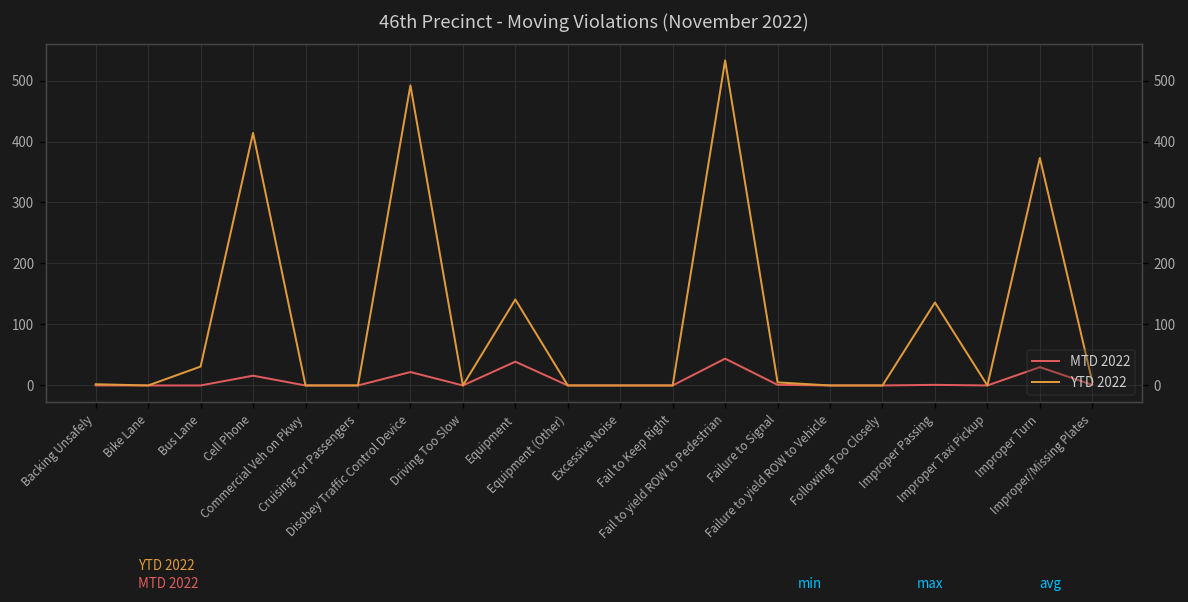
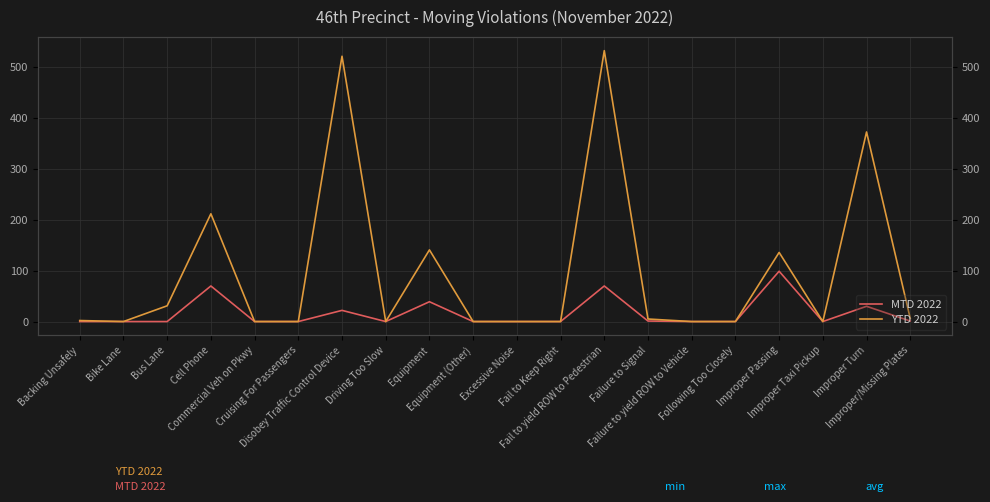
MTD 2022, Cell Phone: 20 -> 70
YTD 2022, Cell Phone: 410 -> 210
YTD 2022, Disobey Traffic Control Device: 490 -> 520
MTD 2022, Fail to yield ROW to Pedestrian: 40 -> 70
MTD 2022, Improper Passing: 0 -> 100
